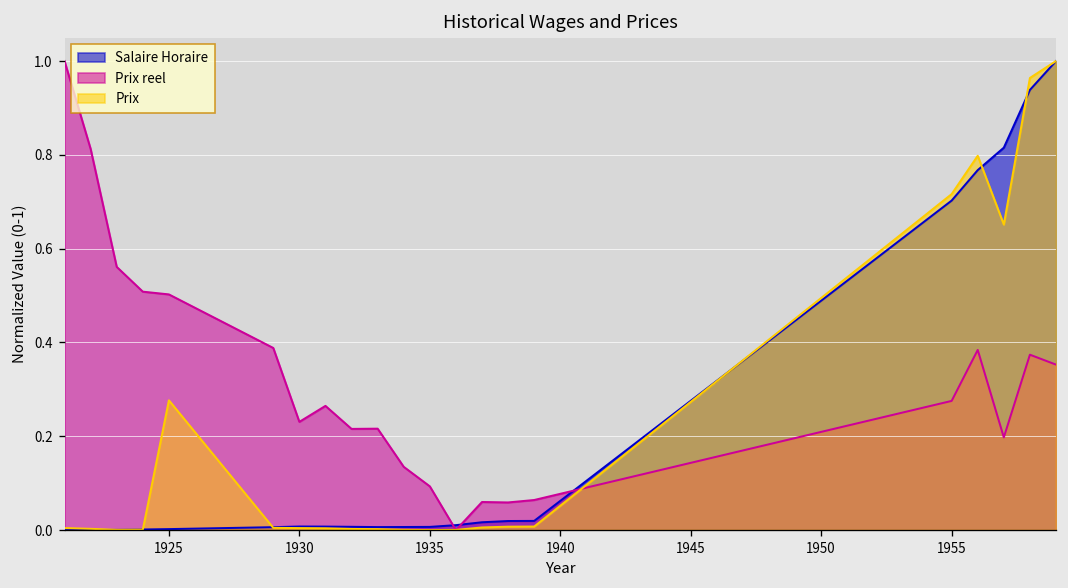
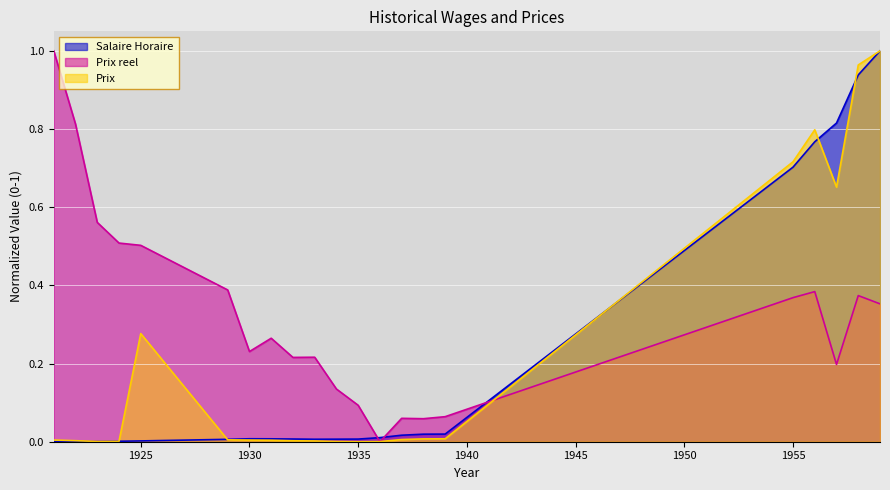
Prix reel, 1955: 0.28 -> 0.37
